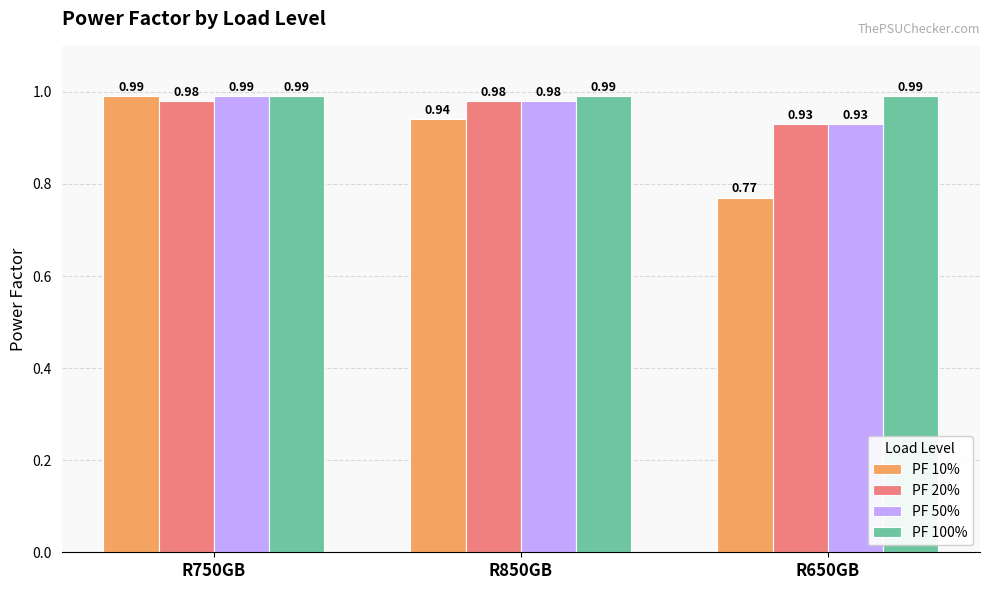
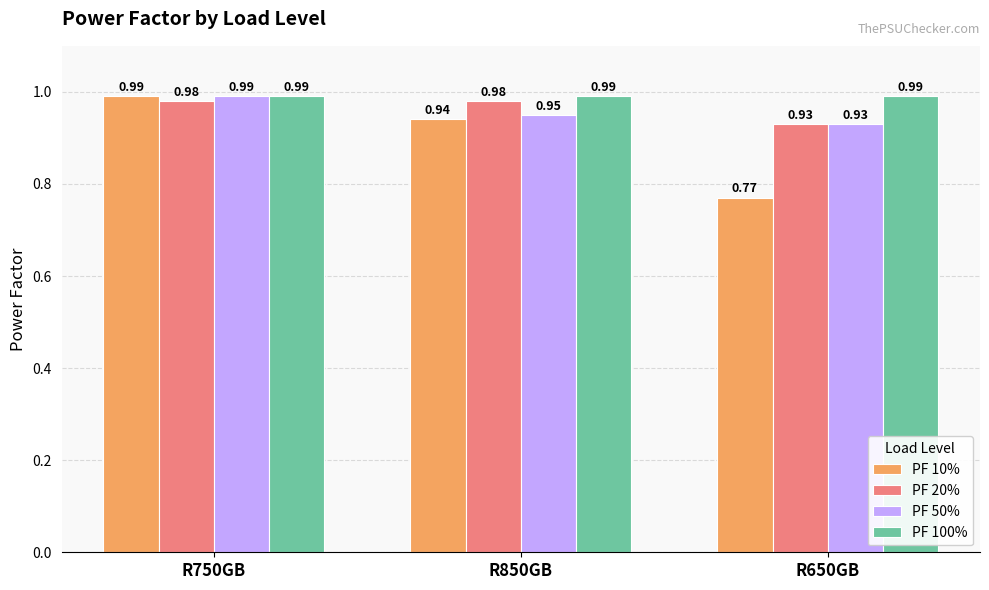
PF 50%, R850GB: 0.98 -> 0.95
